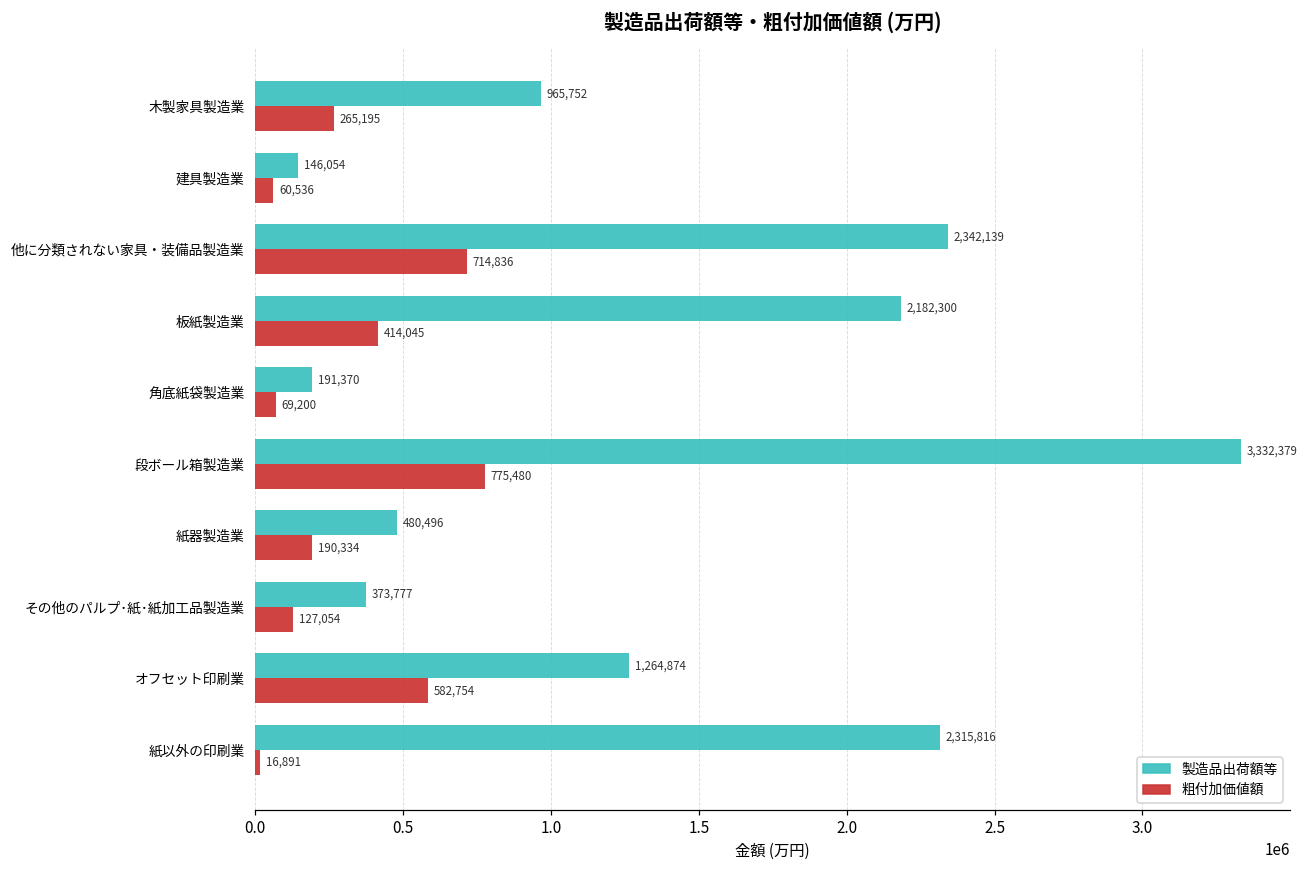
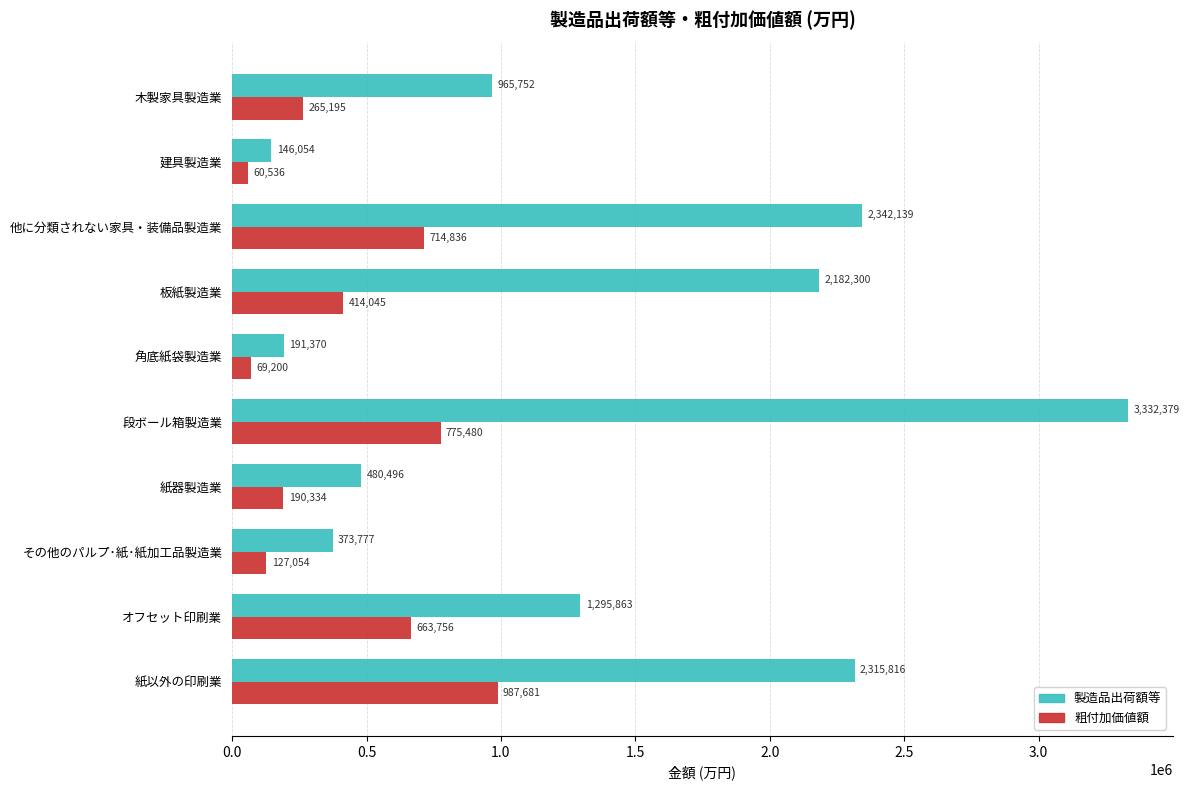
製造品出荷額等, オフセット印刷業: 1,264,874 -> 1,295,863
粗付加価値額, オフセット印刷業: 582,754 -> 663,756
粗付加価値額, 紙以外の印刷業: 16,891 -> 987,681
